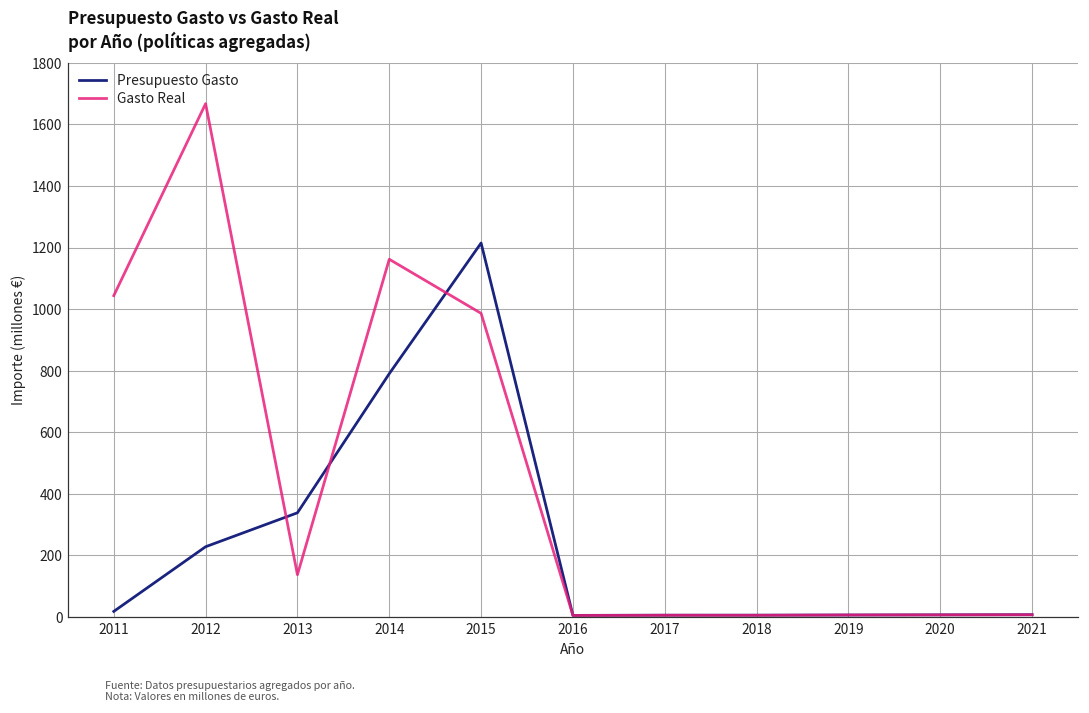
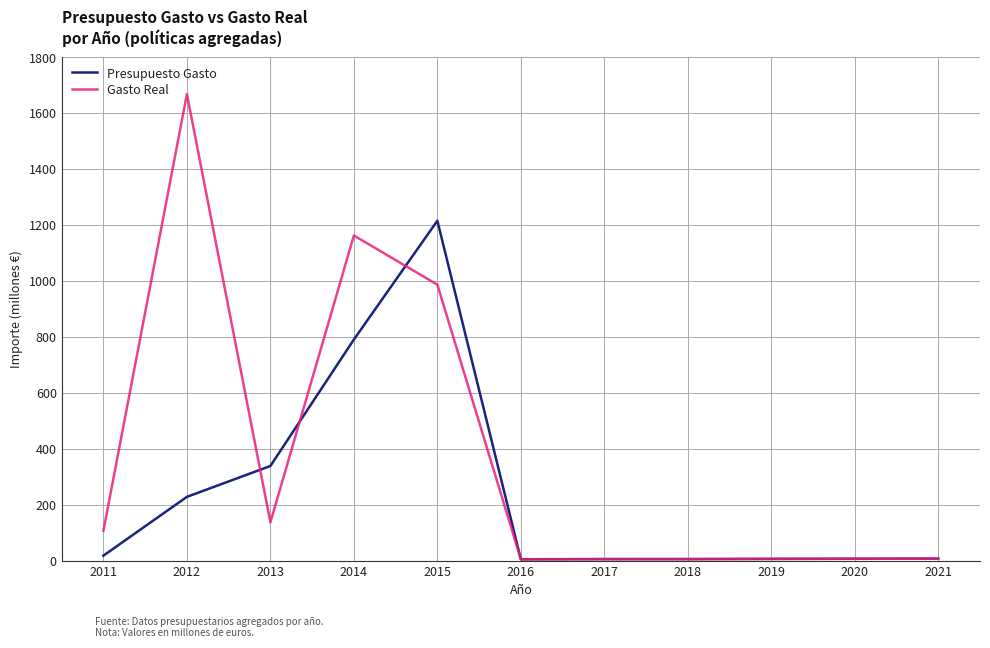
Gasto Real, 2011: 1040 -> 110
